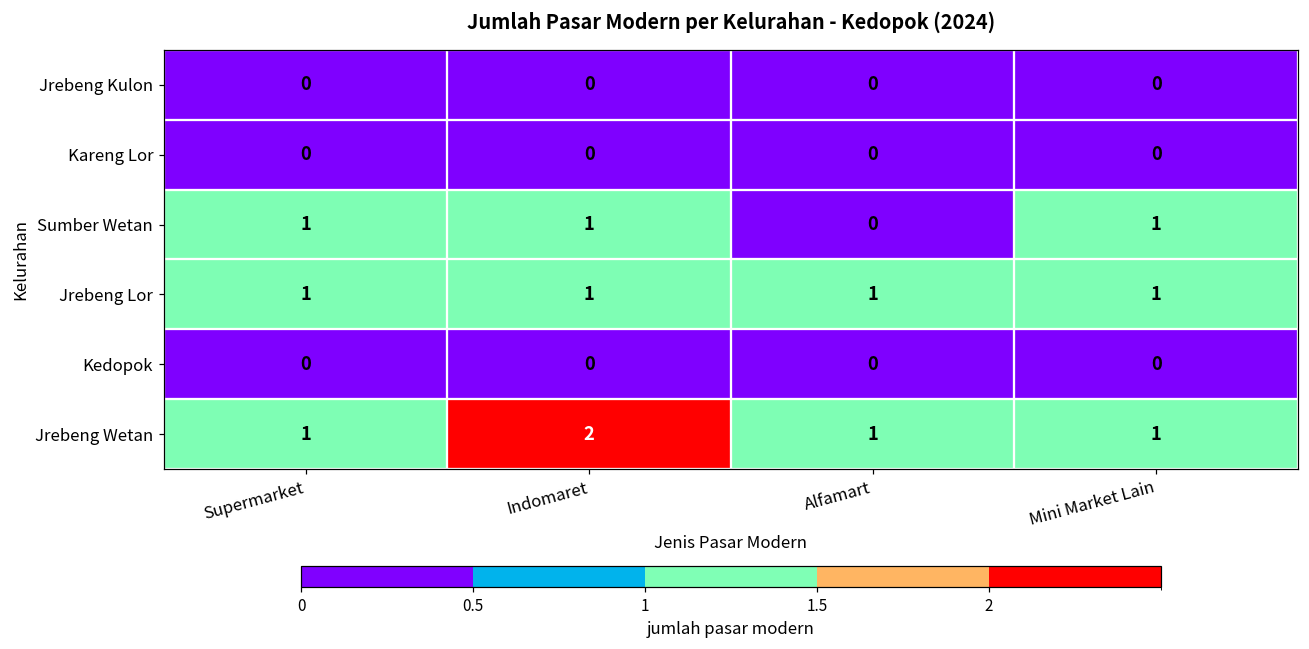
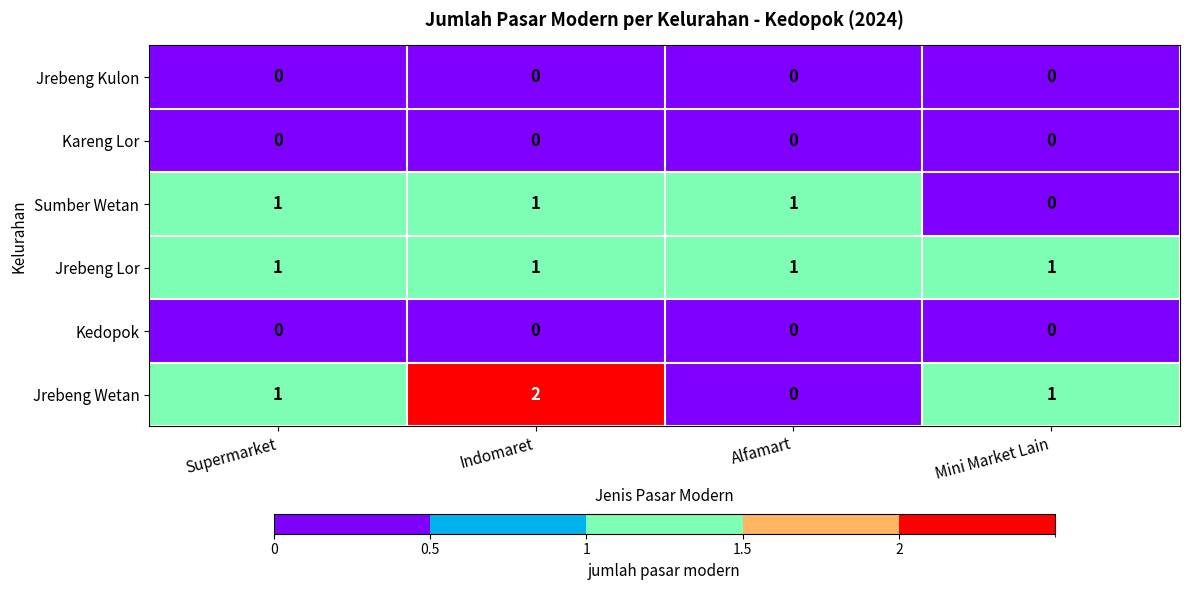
Sumber Wetan, Alfamart: 0 -> 1
Sumber Wetan, Mini Market Lain: 1 -> 0
Jrebeng Wetan, Alfamart: 1 -> 0
